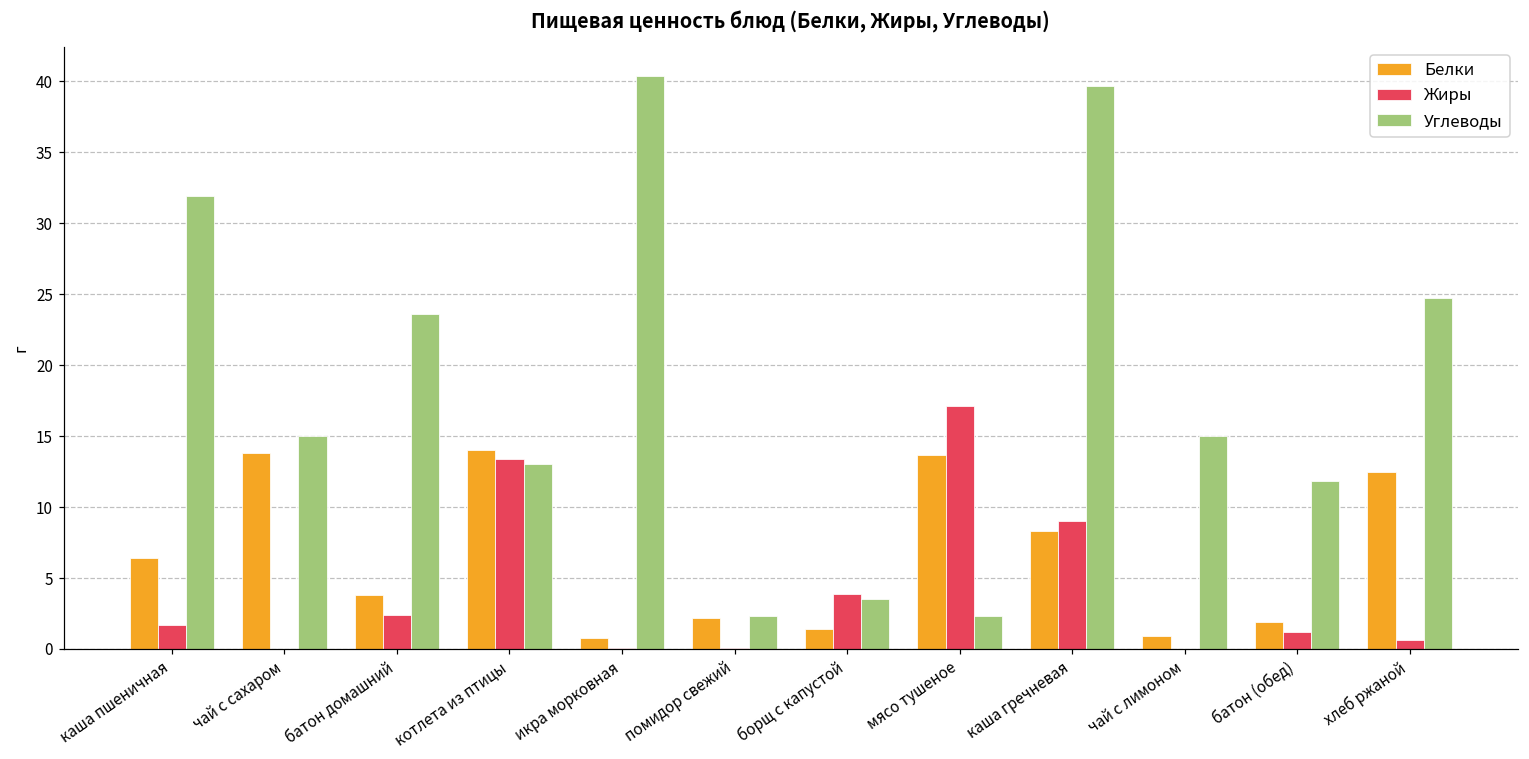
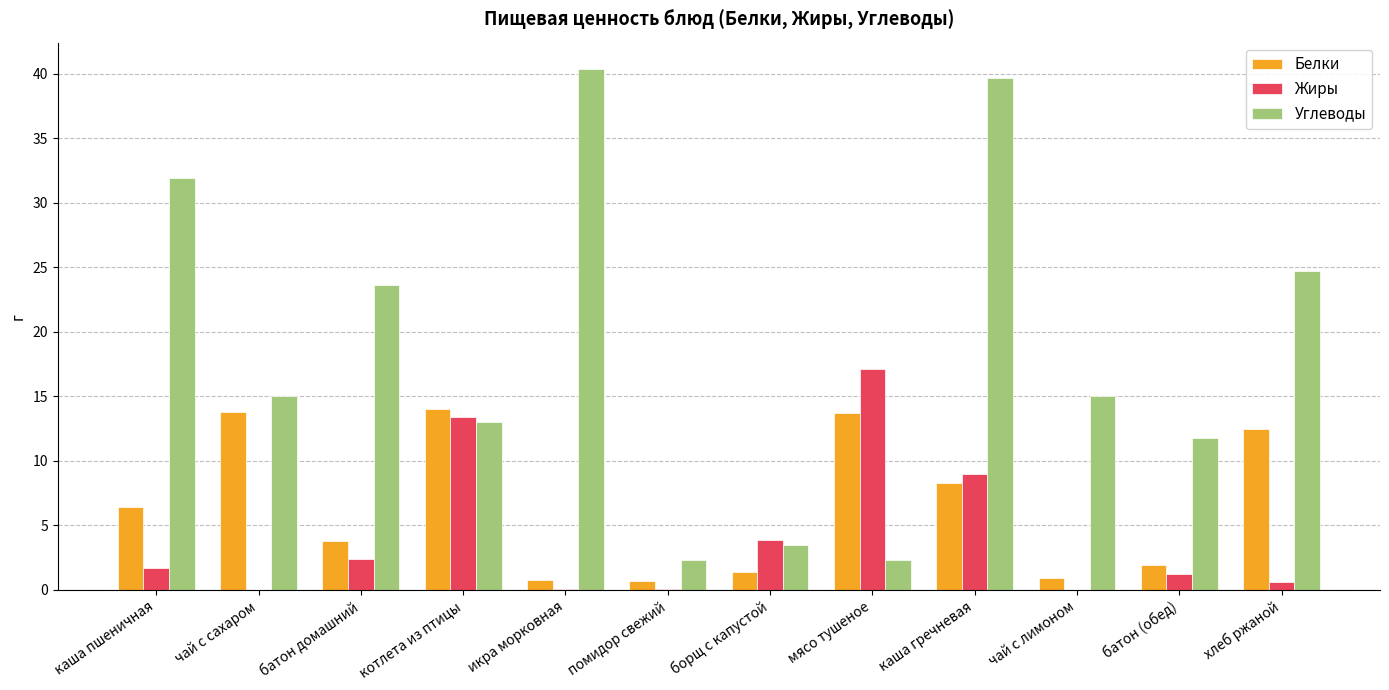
Белки, помидор свежий: 2.2 -> 0.7
